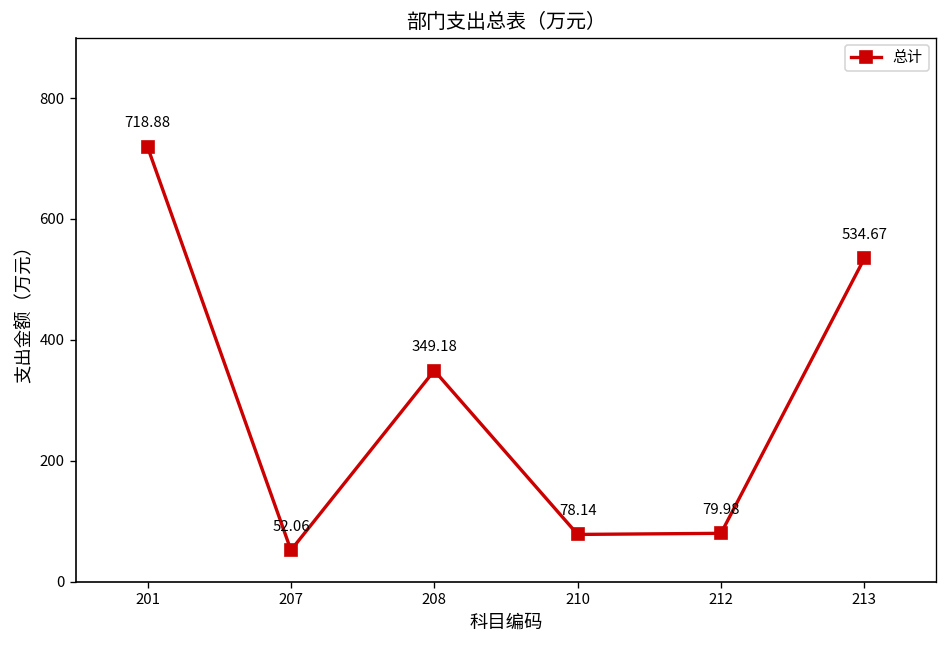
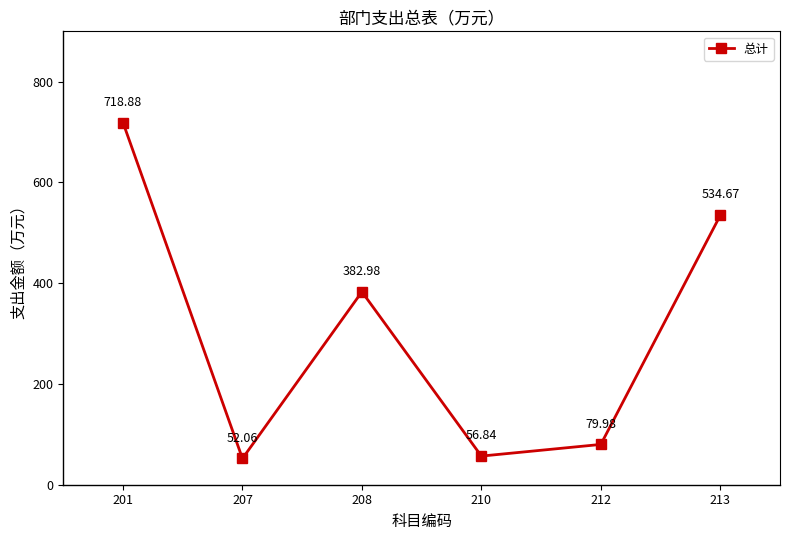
208: 349.18 -> 382.98
210: 78.14 -> 56.84
